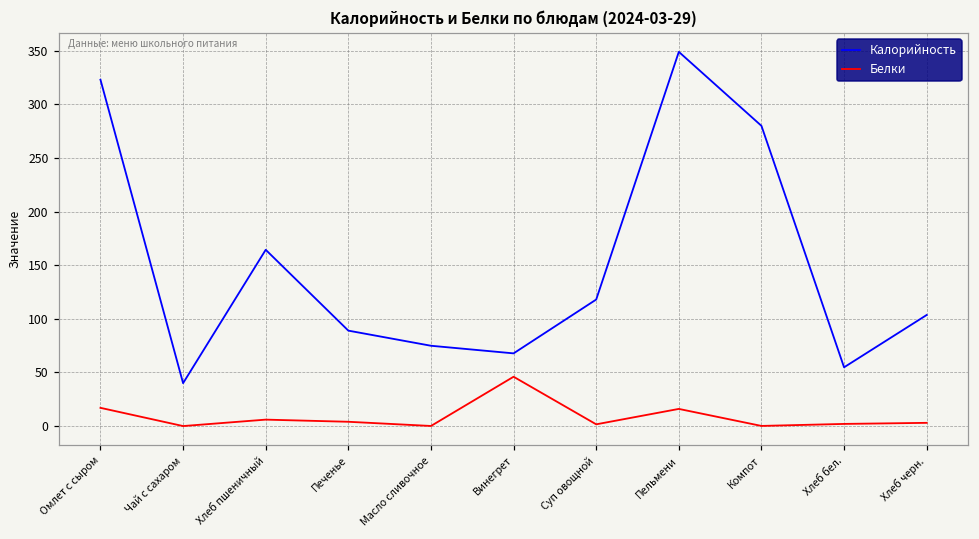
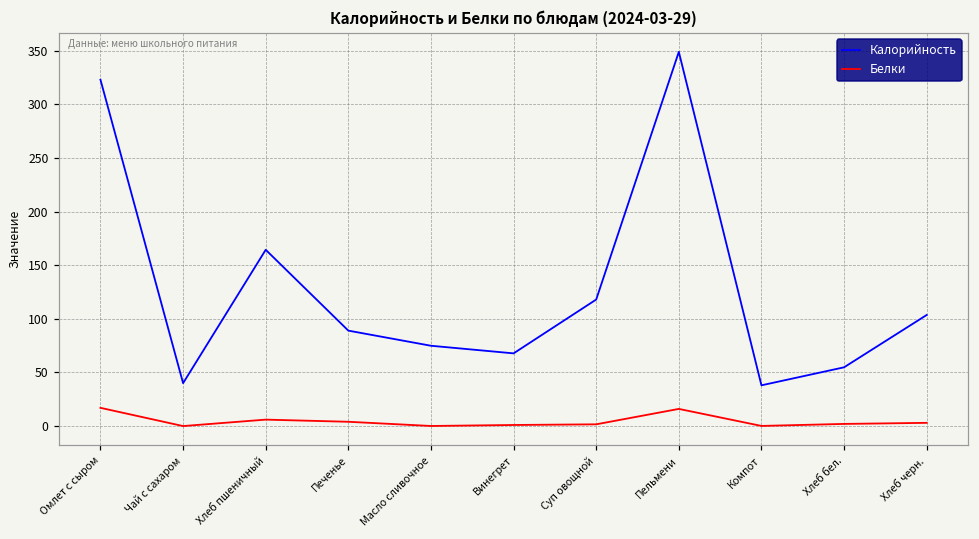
Белки, Винегрет: 50 -> 0
Калорийность, Компот: 280 -> 40
